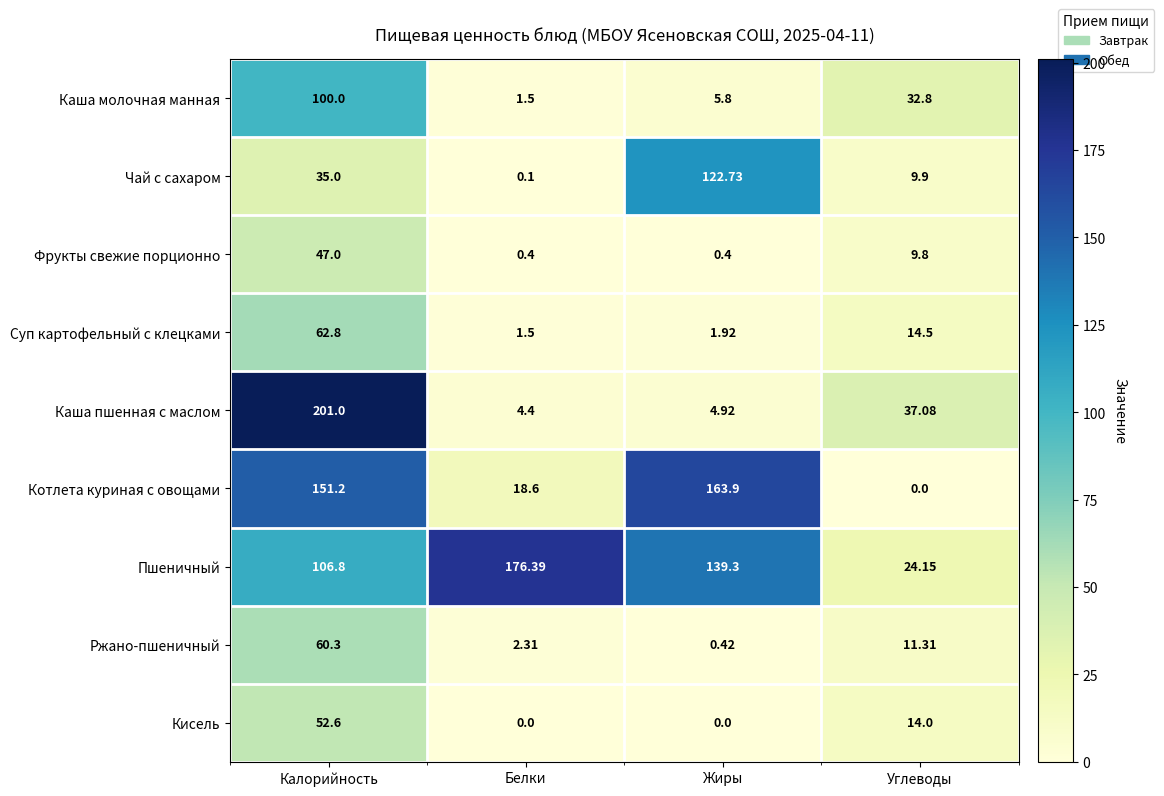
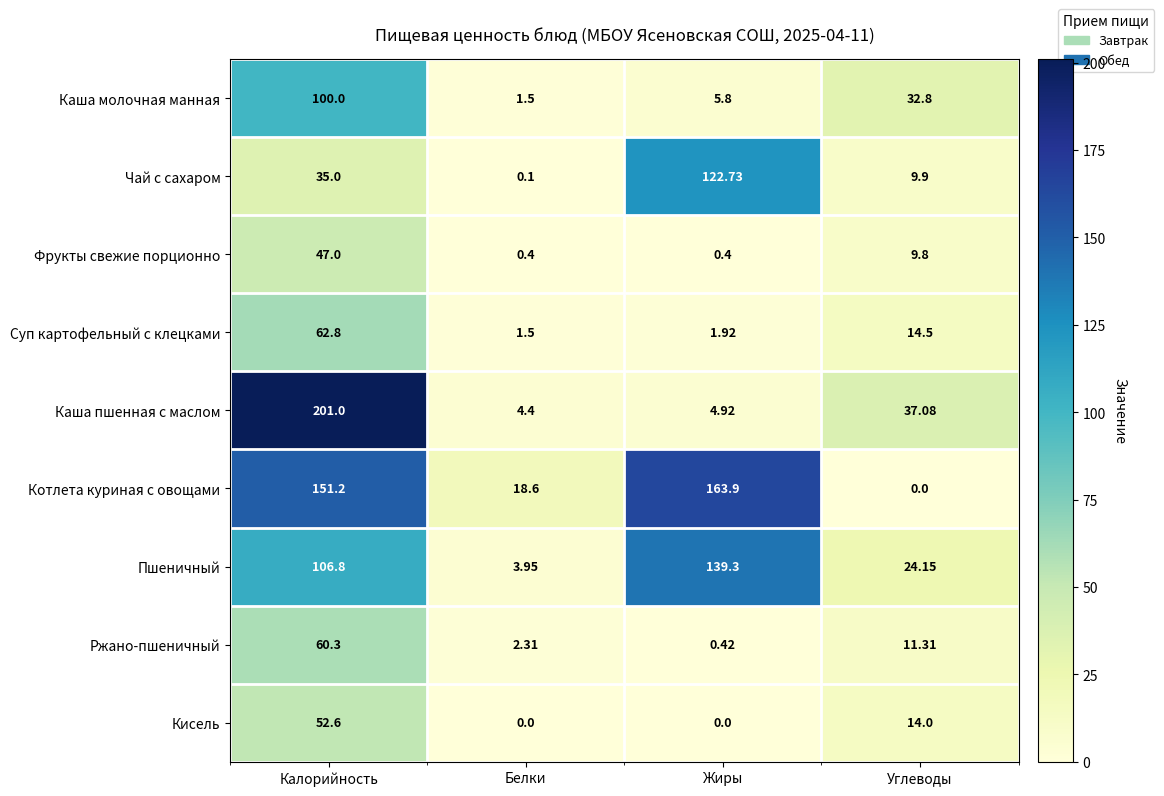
Пшеничный, Белки: 176.39 -> 3.95
